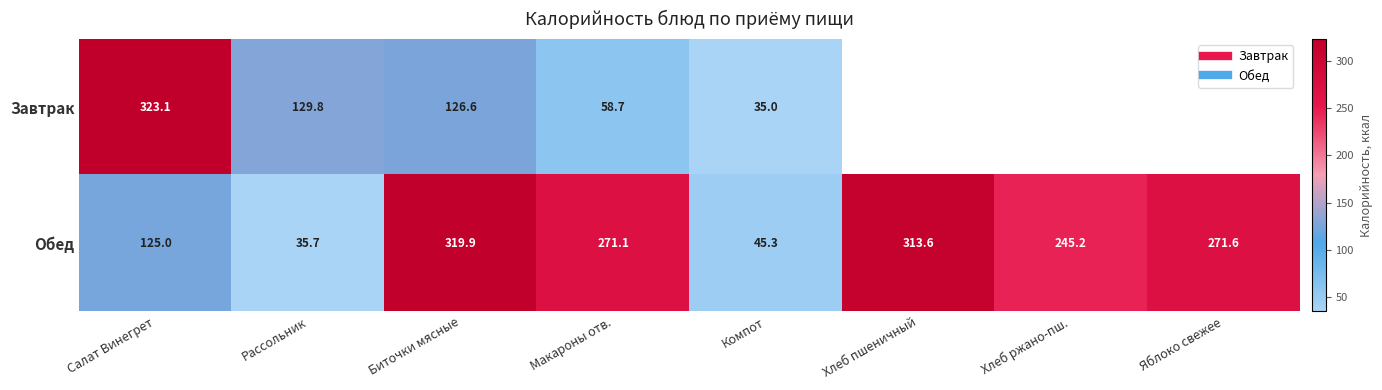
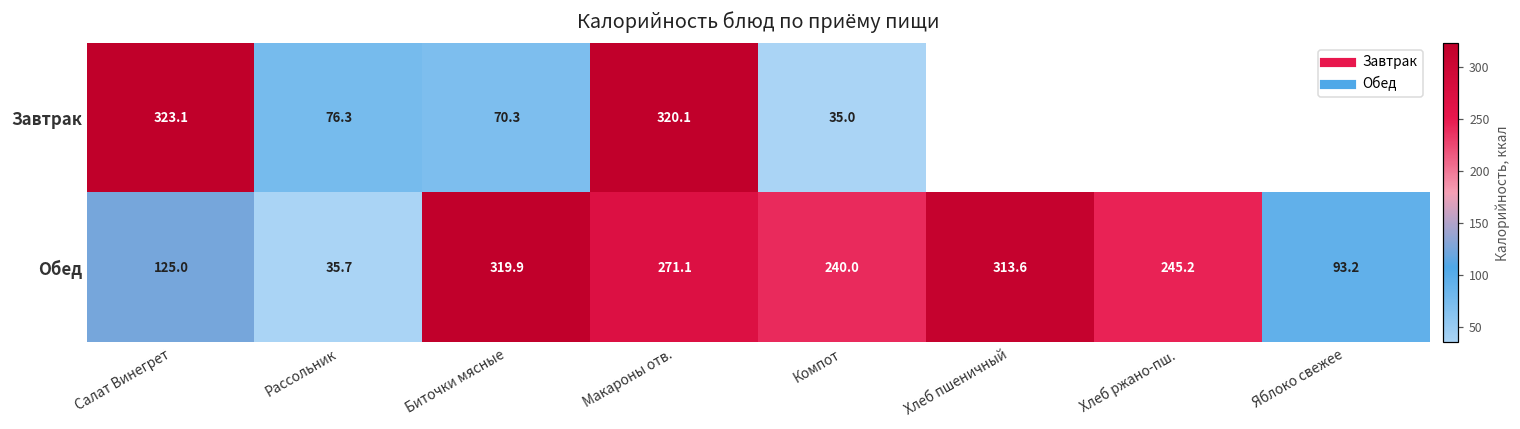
Завтрак, Рассольник: 129.8 -> 76.3
Завтрак, Биточки мясные: 126.6 -> 70.3
Завтрак, Макароны отв.: 58.7 -> 320.1
Обед, Компот: 45.3 -> 240.0
Обед, Яблоко свежее: 271.6 -> 93.2
